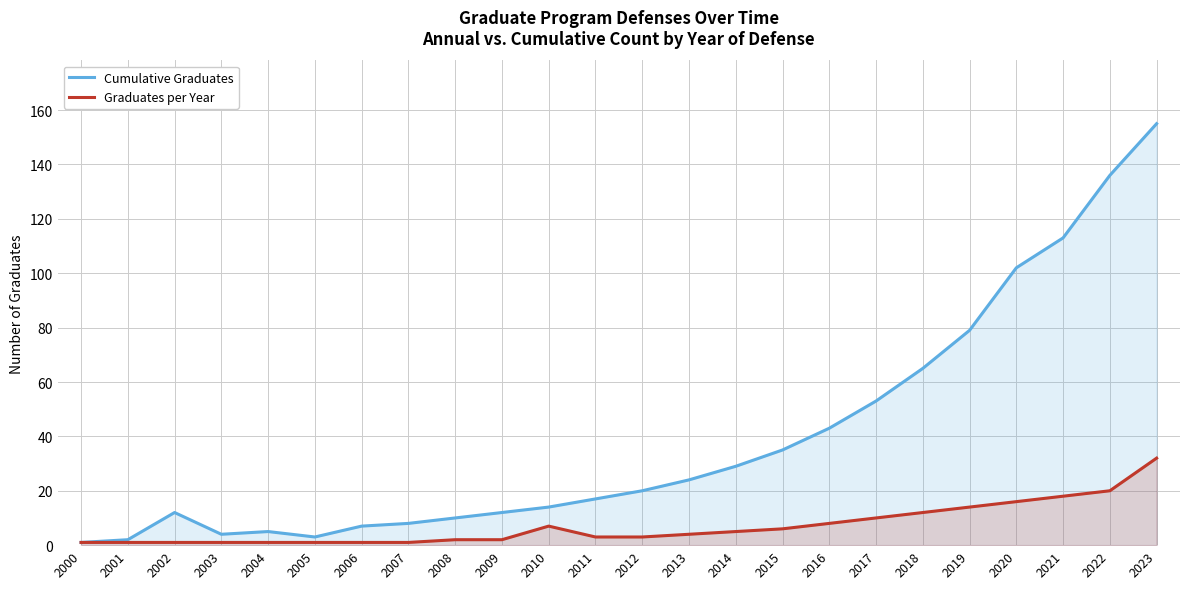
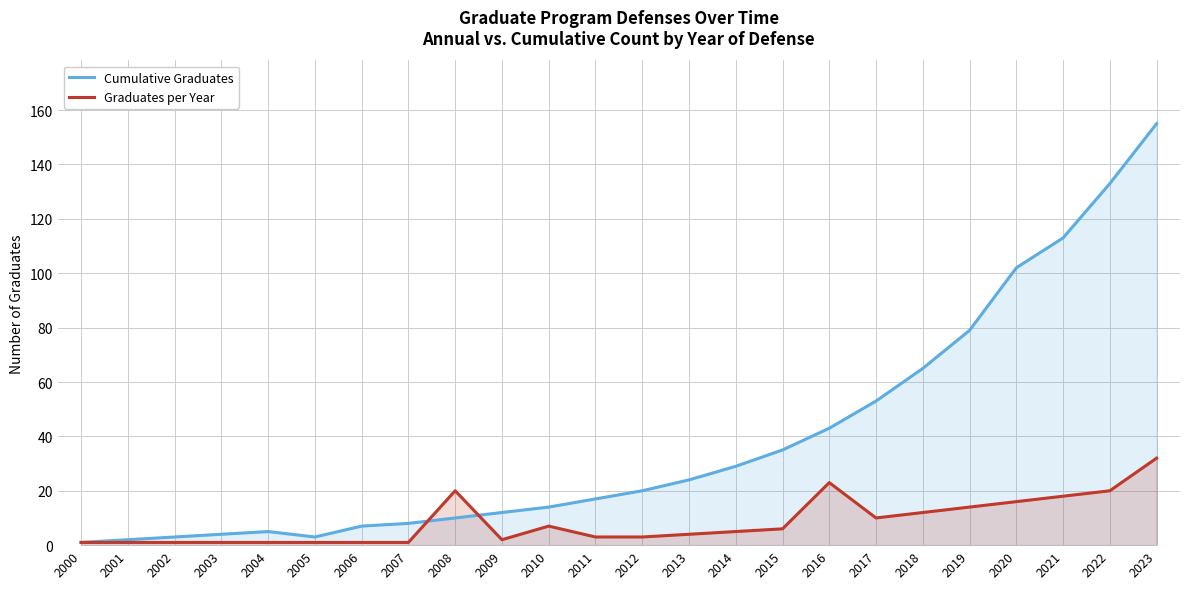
Cumulative Graduates, 2002: 12 -> 3
Graduates per Year, 2008: 2 -> 20
Graduates per Year, 2016: 8 -> 23
Cumulative Graduates, 2022: 136 -> 133
